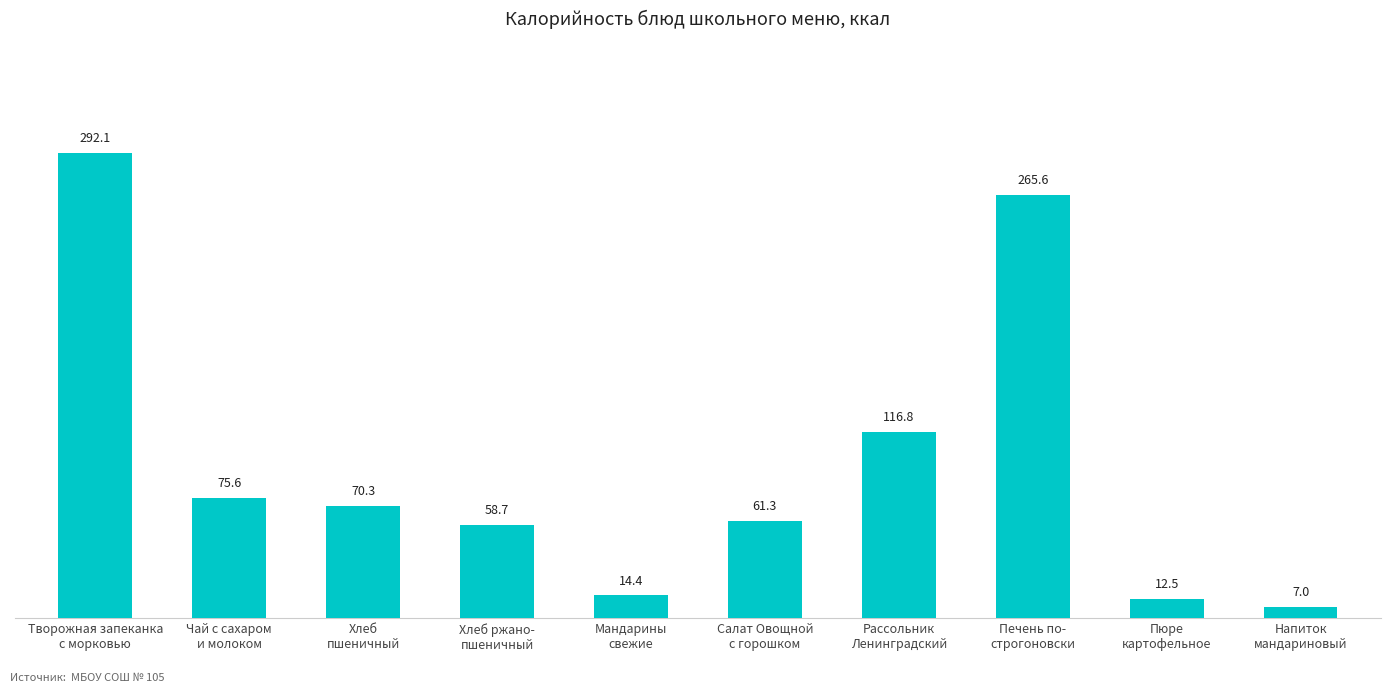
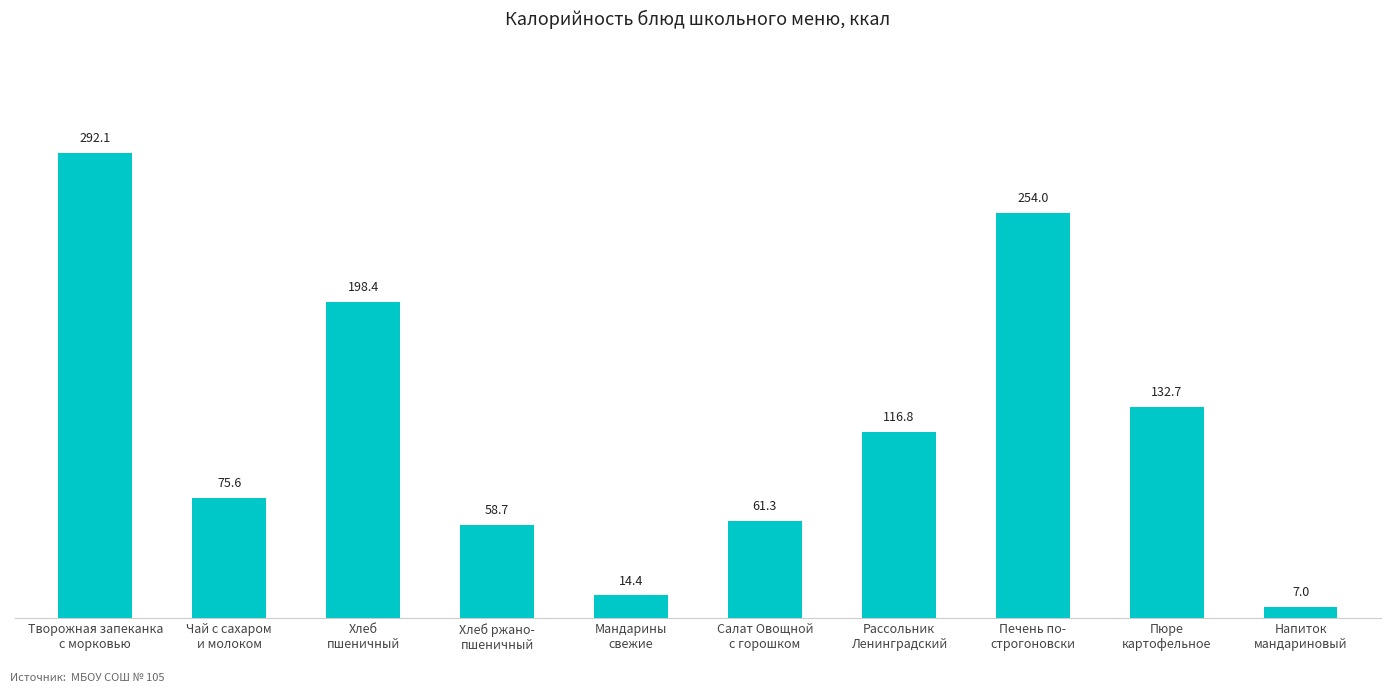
Хлеб пшеничный: 70.3 -> 198.4
Печень по- строгоновски: 265.6 -> 254.0
Пюре картофельное: 12.5 -> 132.7
